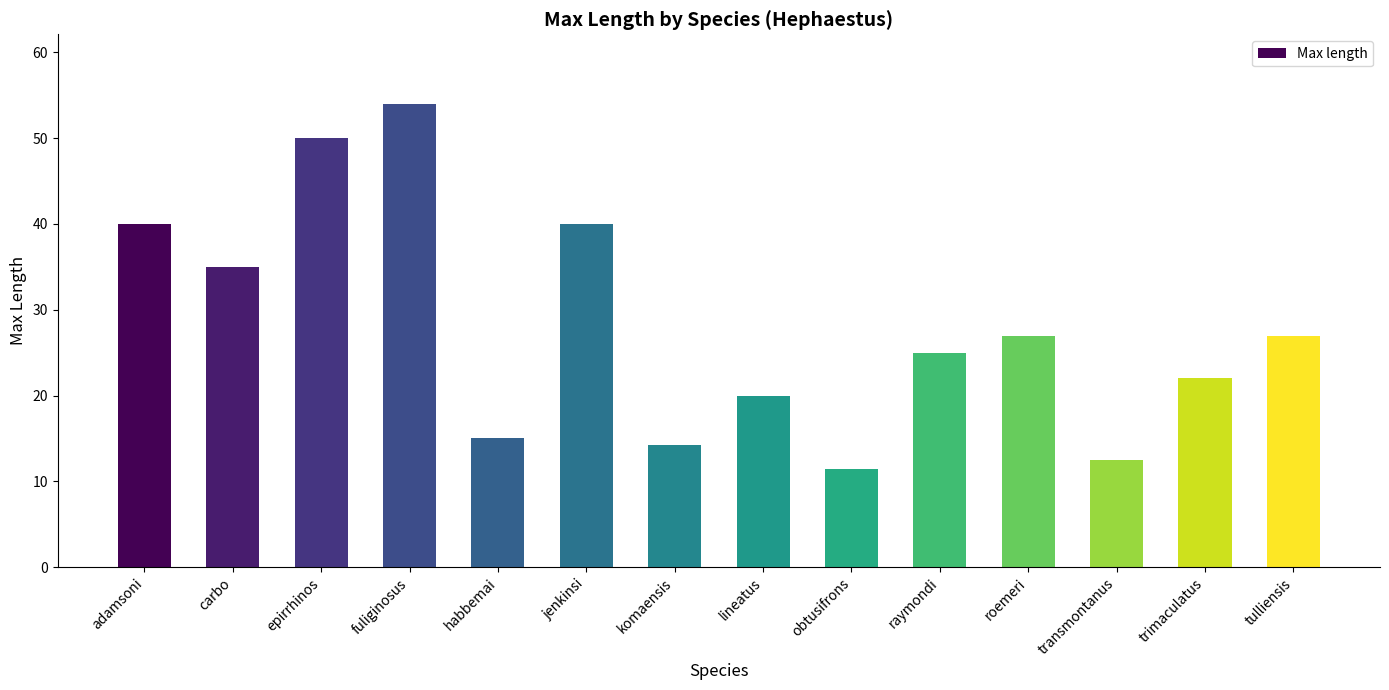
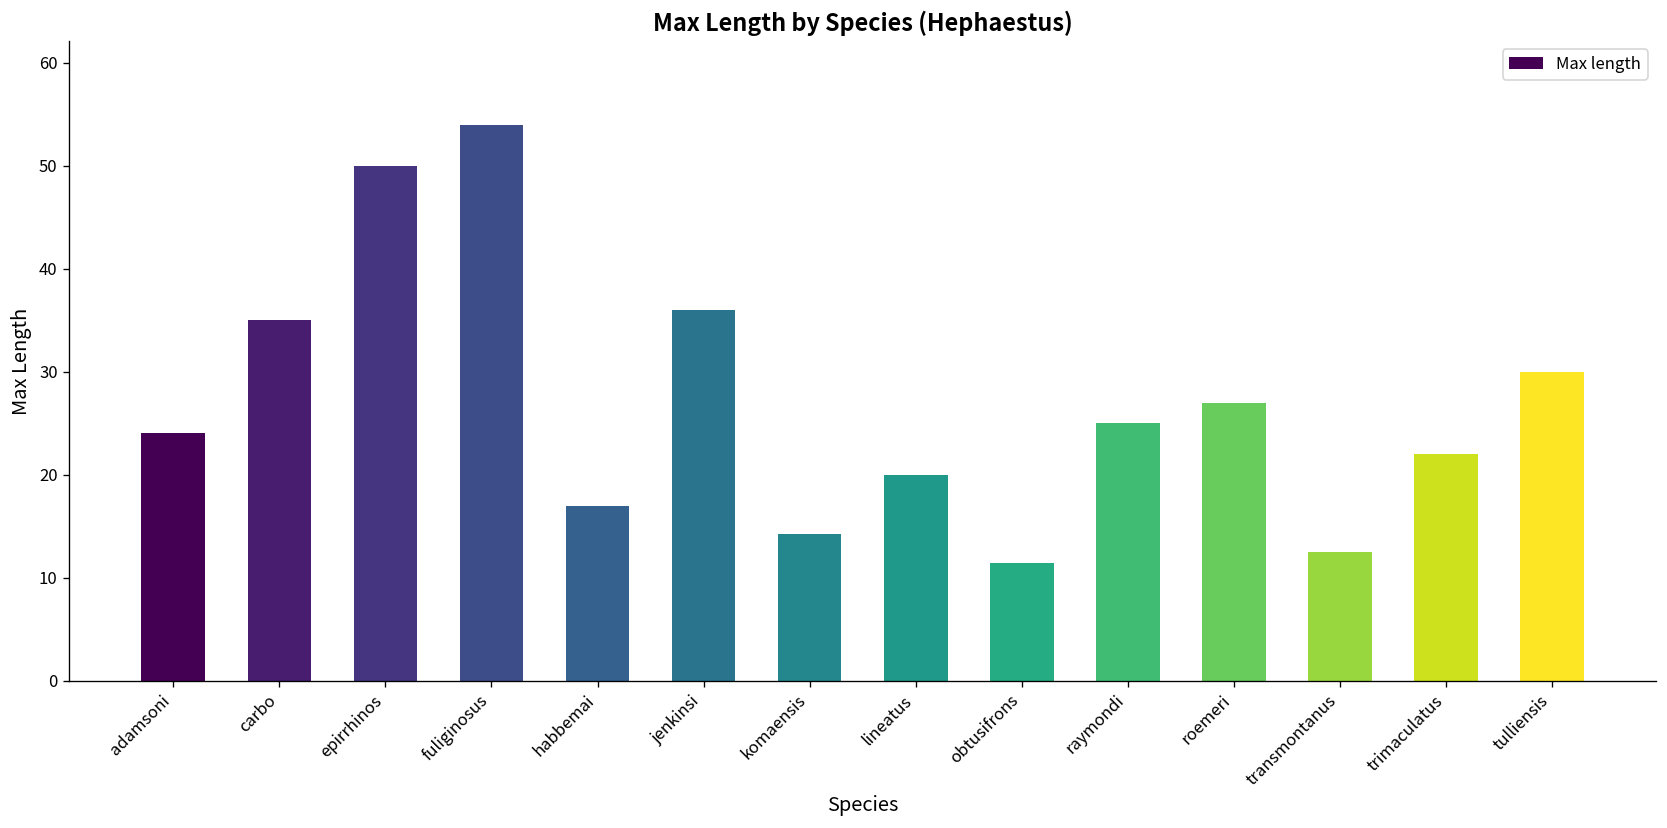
adamsoni: 40 -> 24
habbemai: 15 -> 17
jenkinsi: 40 -> 36
tulliensis: 27 -> 30
